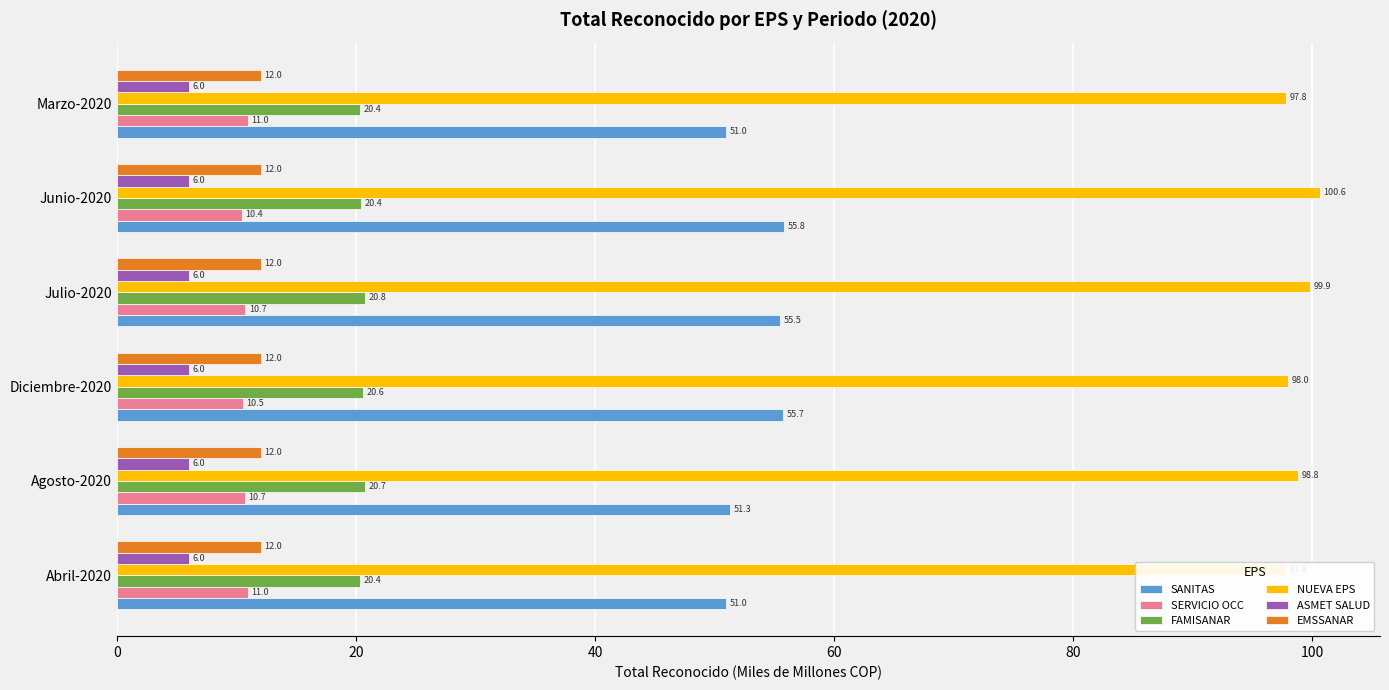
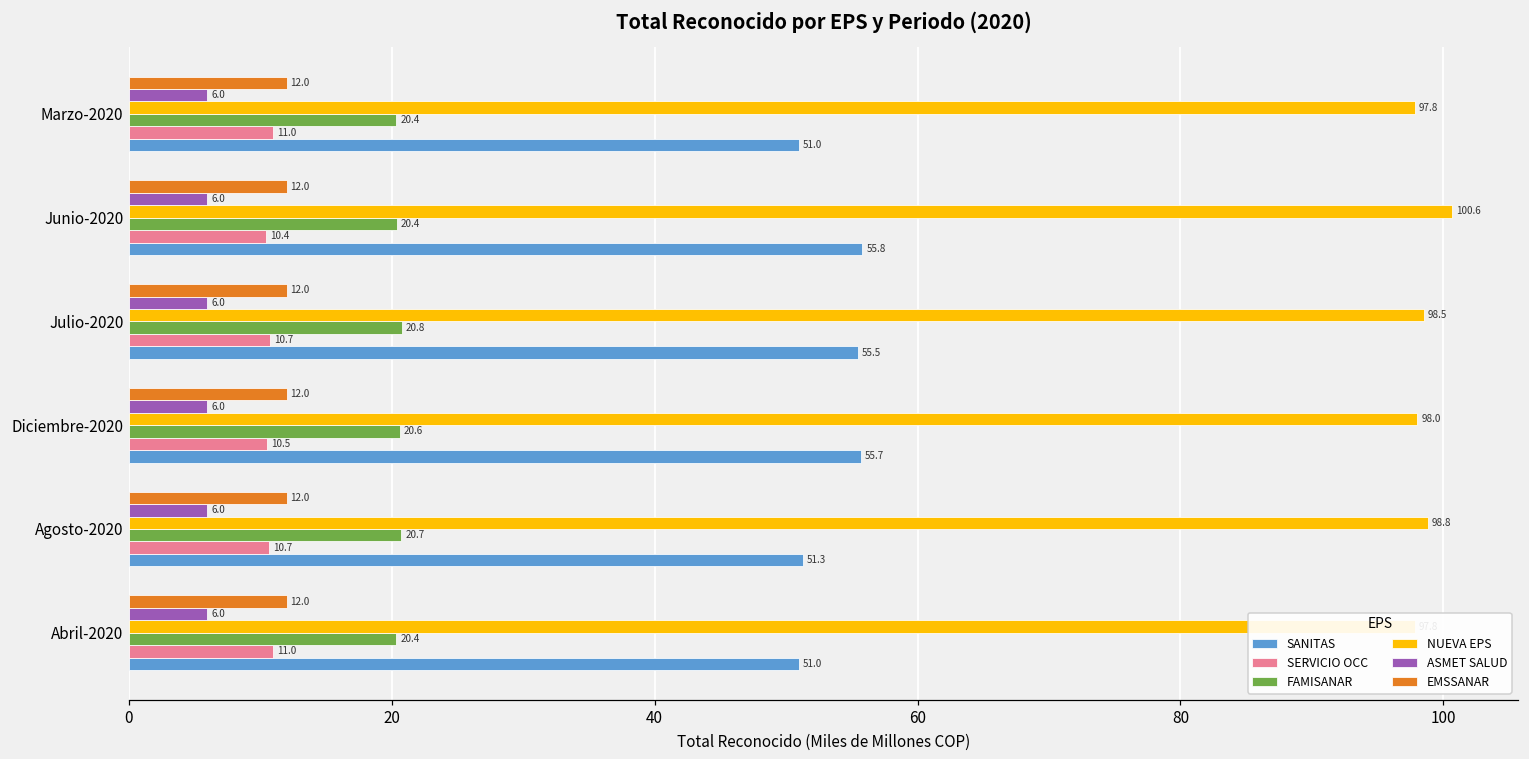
NUEVA EPS, Julio-2020: 99.9 -> 98.5
